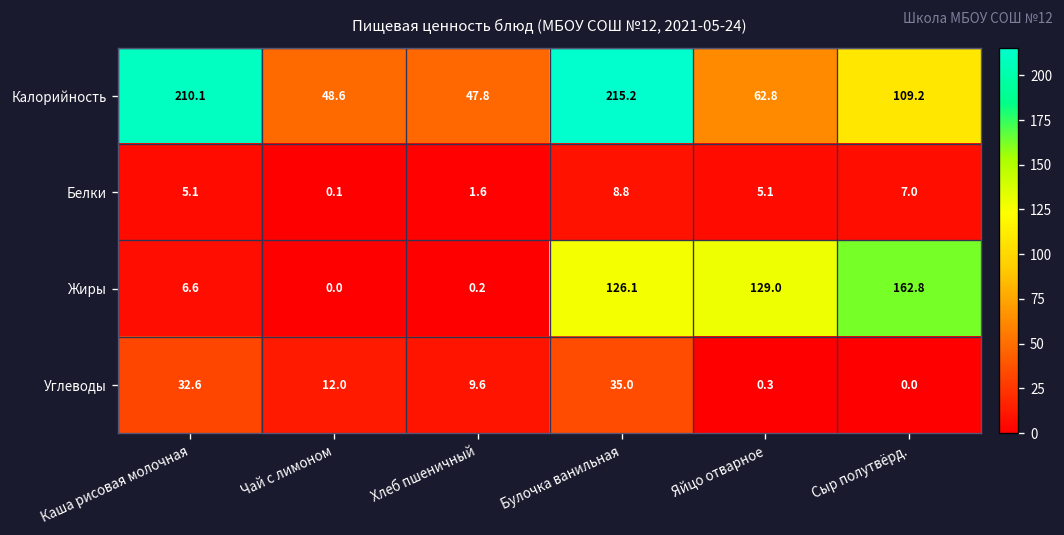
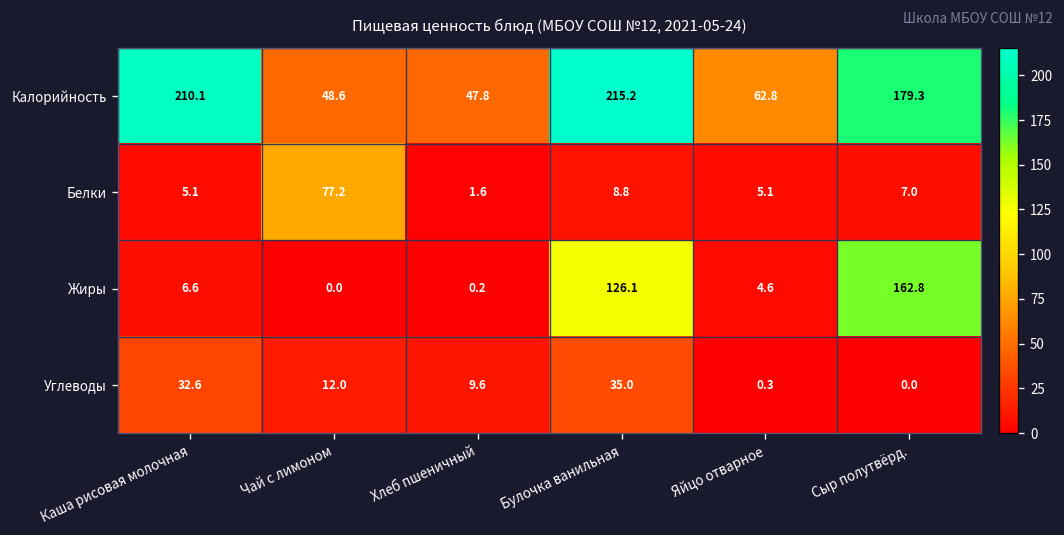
Калорийность, Сыр полутвёрд.: 109.2 -> 179.3
Белки, Чай с лимоном: 0.1 -> 77.2
Жиры, Яйцо отварное: 129.0 -> 4.6
